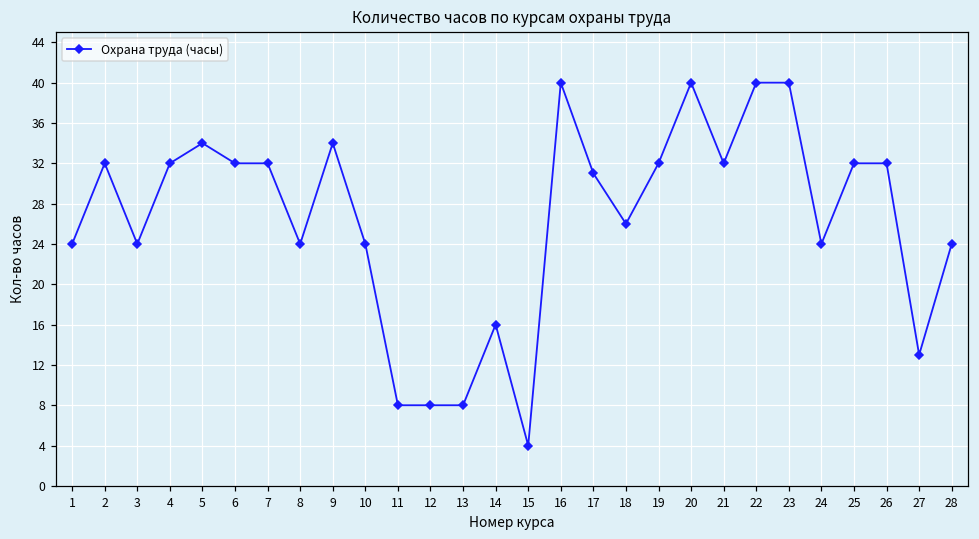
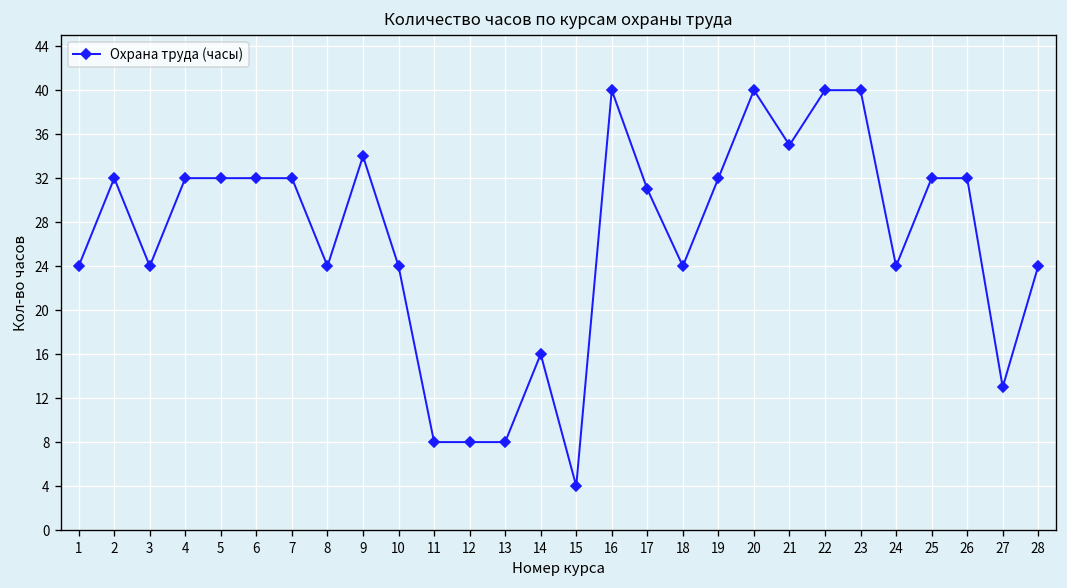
5: 34 -> 32
18: 26 -> 24
21: 32 -> 35
